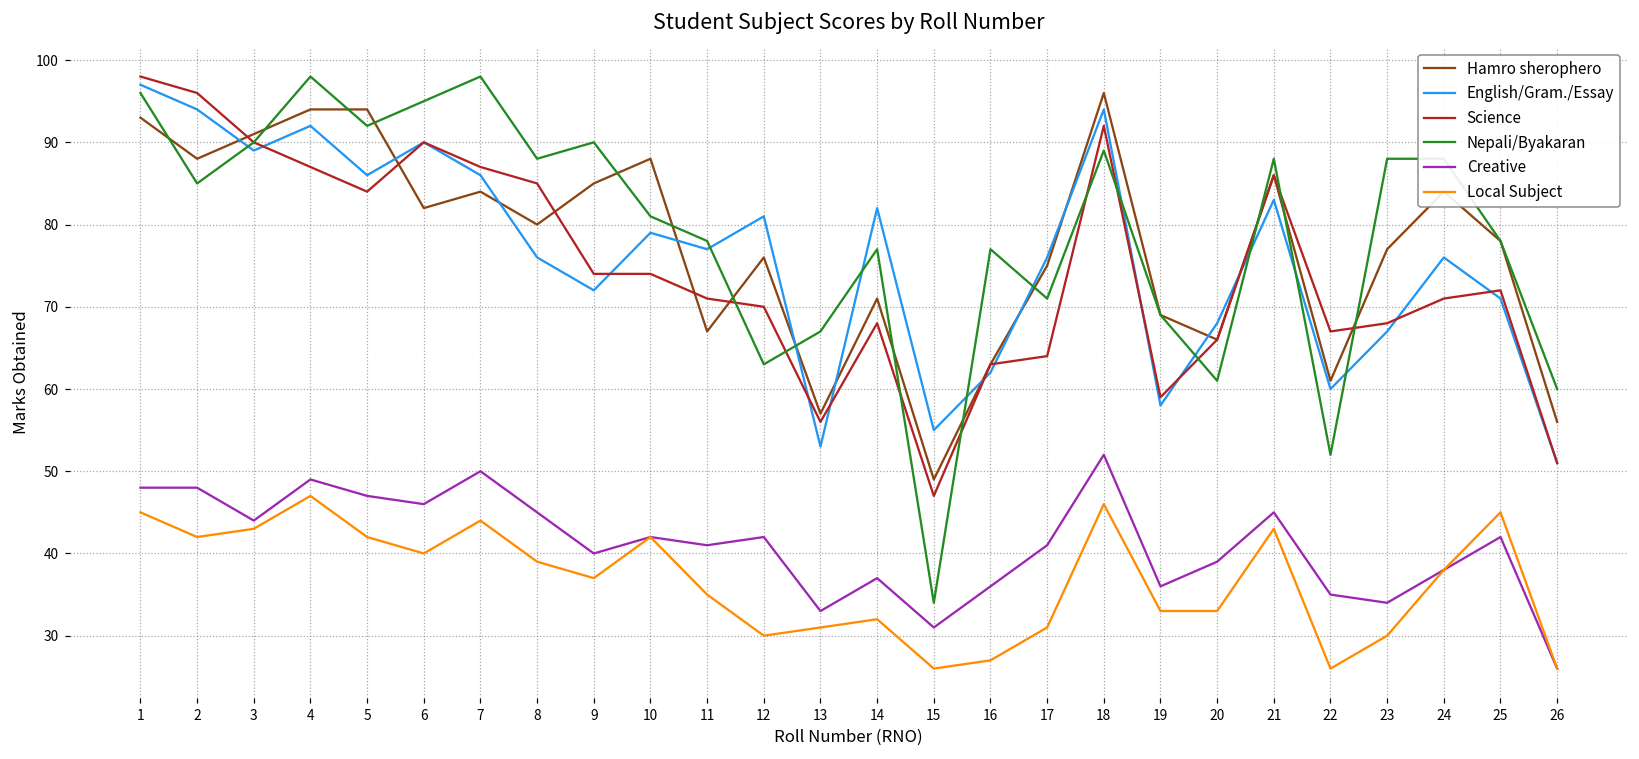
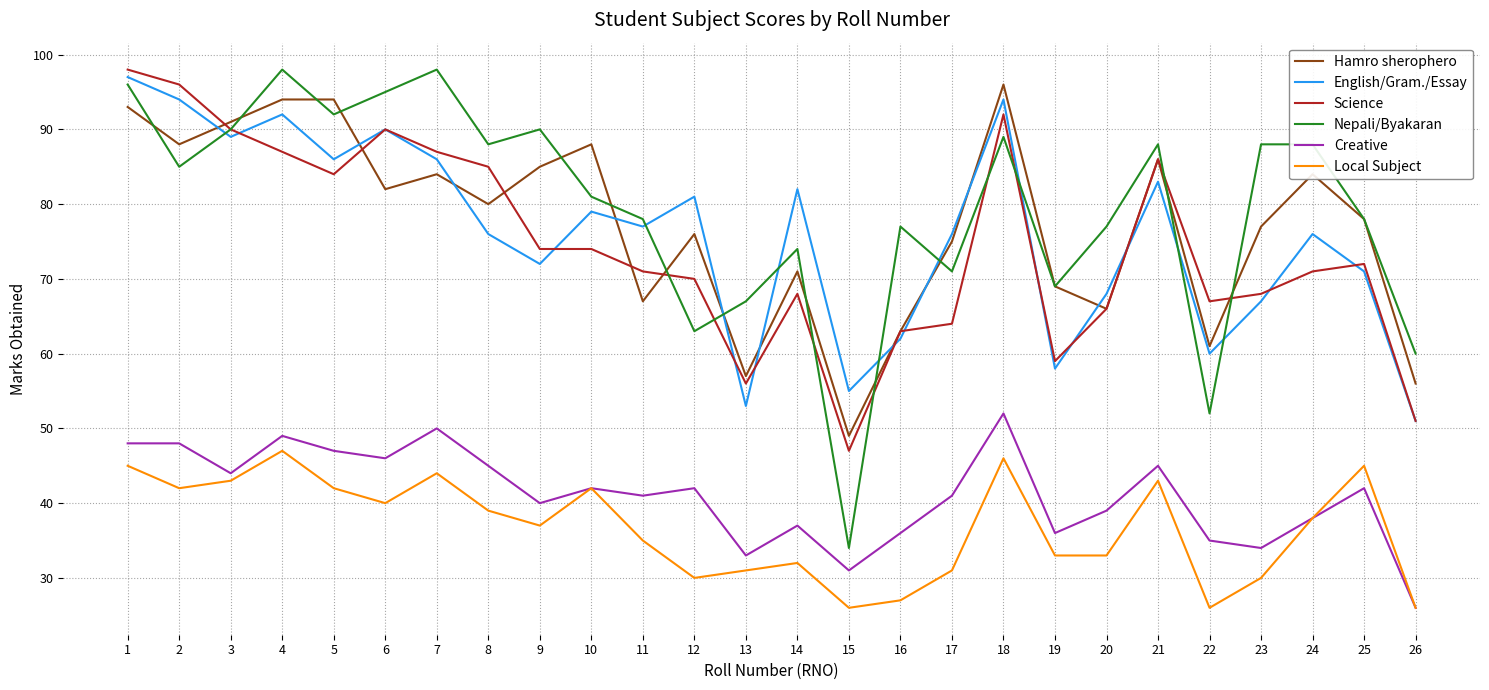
Nepali/Byakaran, 14: 77 -> 74
Nepali/Byakaran, 20: 61 -> 77
